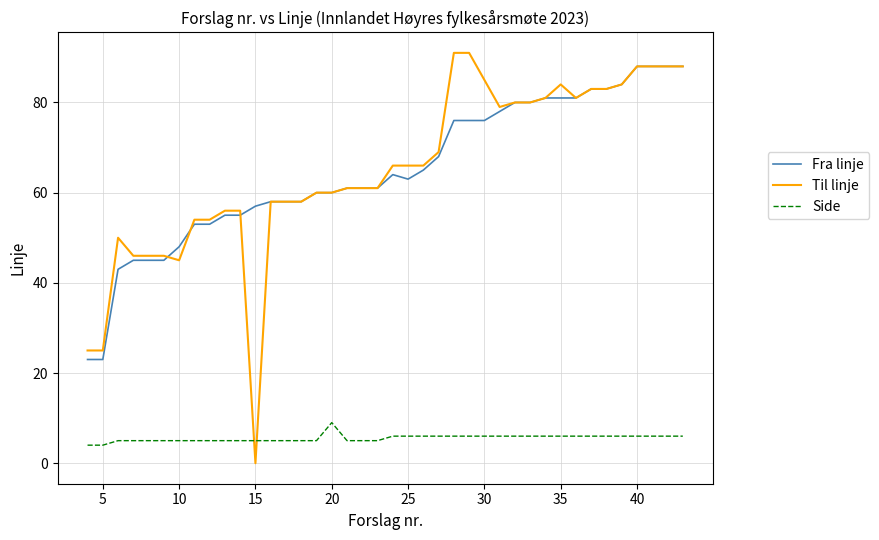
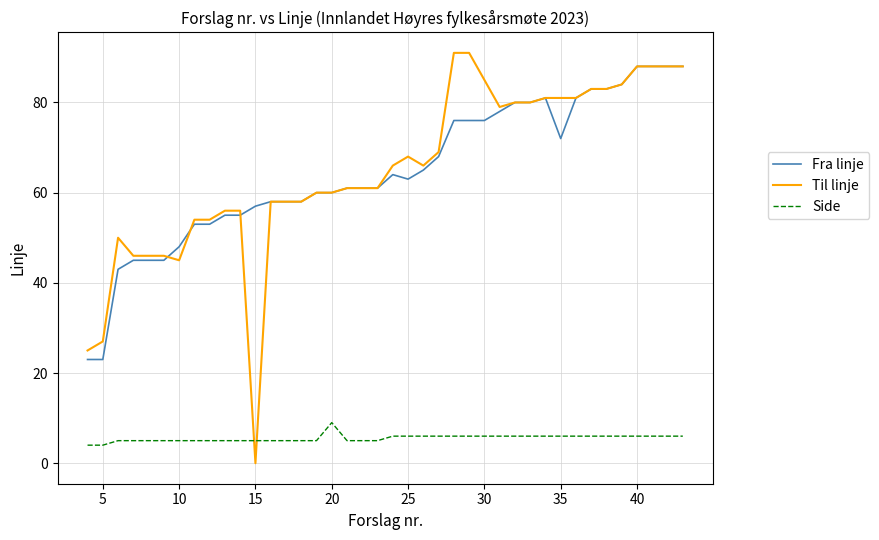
Til linje, 5: 25 -> 27
Til linje, 25: 66 -> 68
Fra linje, 35: 81 -> 72
Til linje, 35: 84 -> 81
